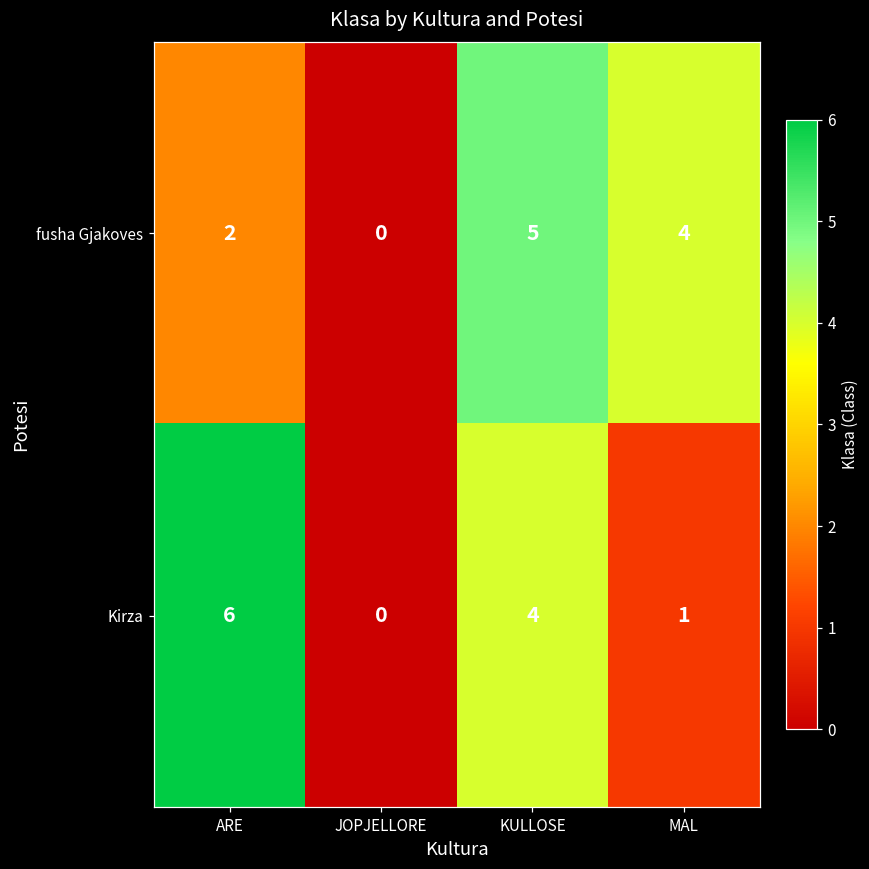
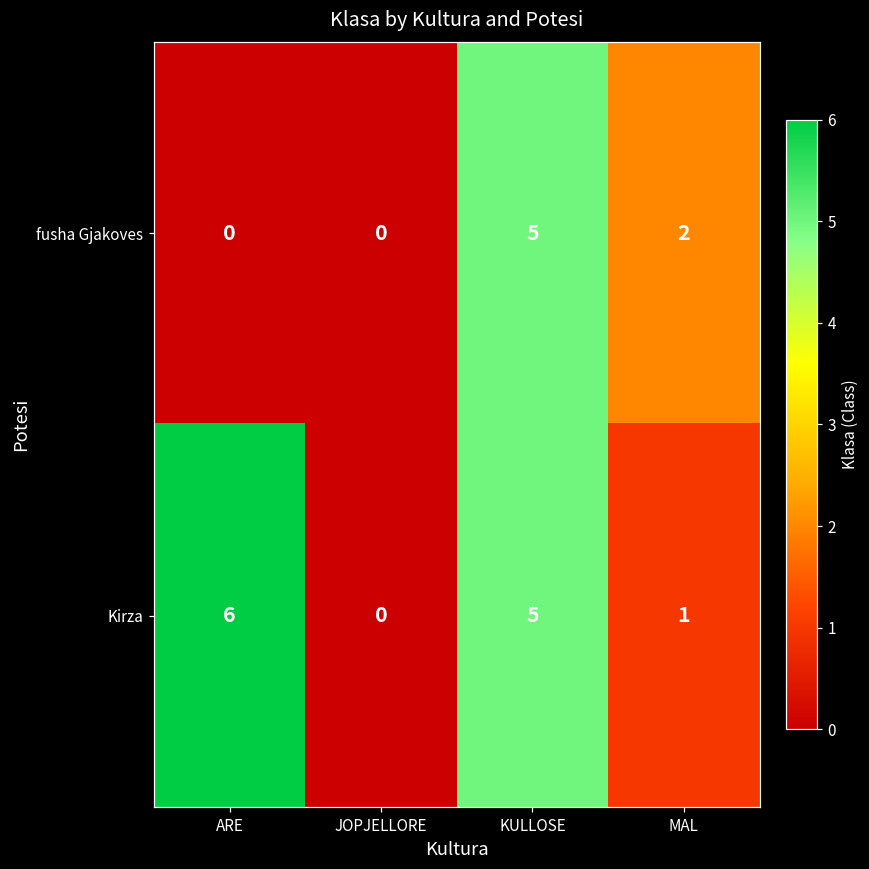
fusha Gjakoves, ARE: 2 -> 0
fusha Gjakoves, MAL: 4 -> 2
Kirza, KULLOSE: 4 -> 5
